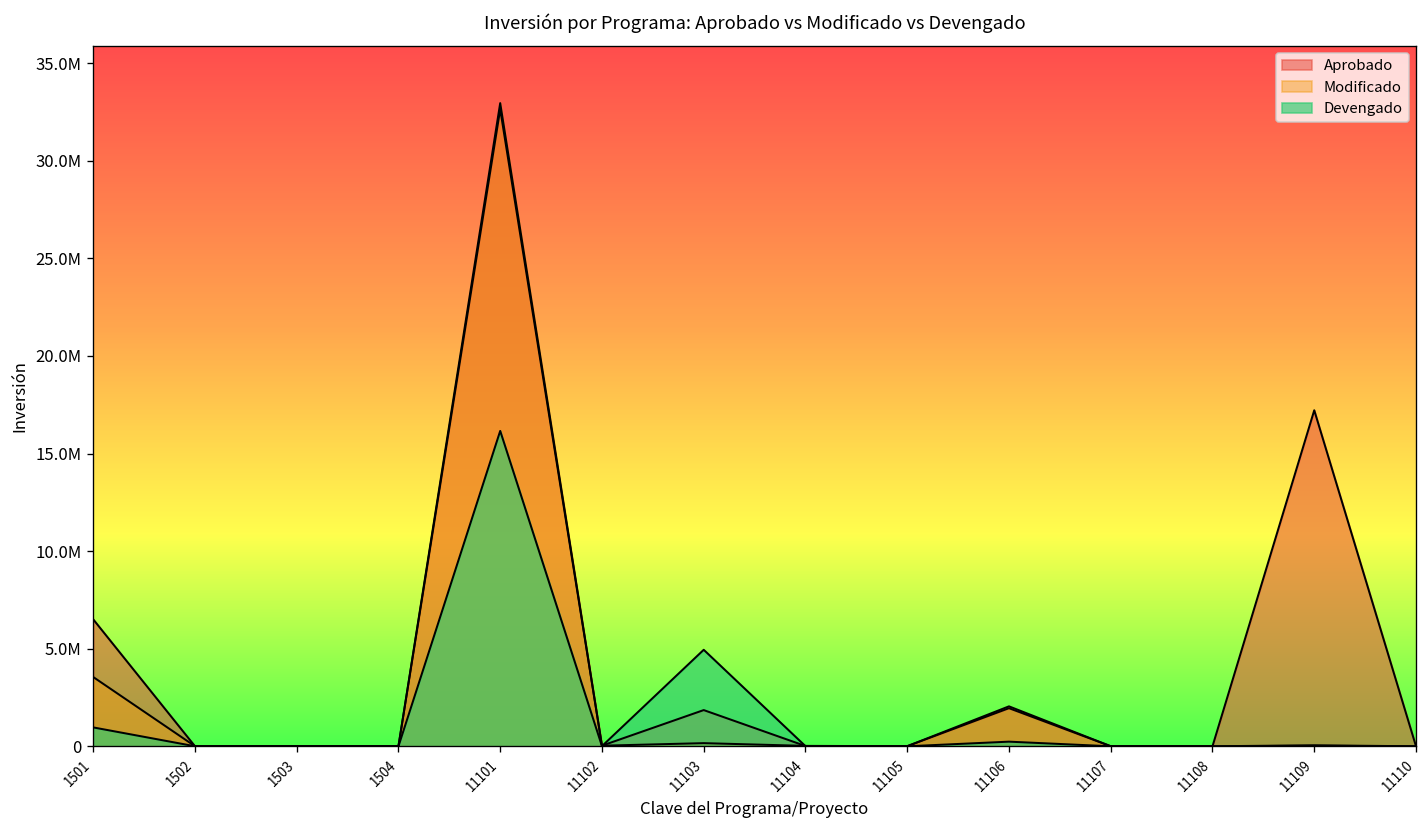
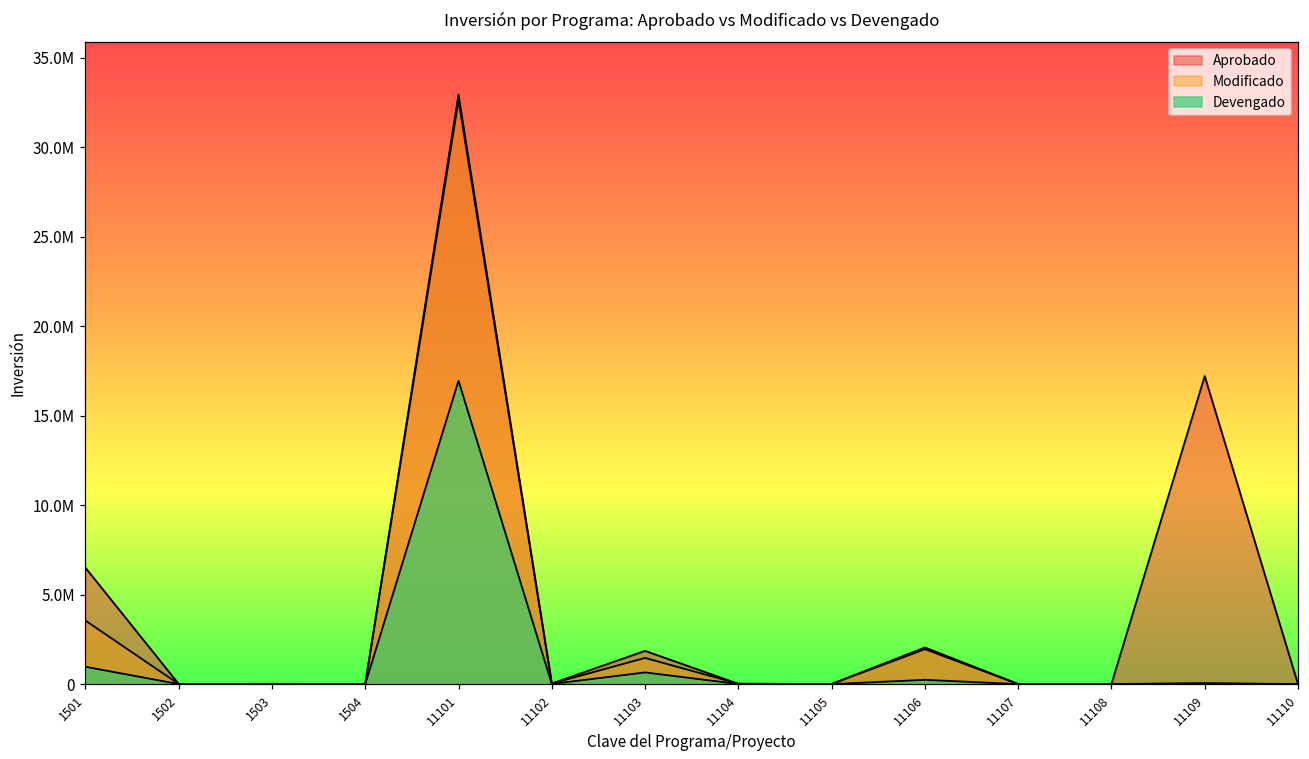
Devengado, 11101: 16200000 -> 17000000
Modificado, 11103: 200000 -> 1500000
Devengado, 11103: 4900000 -> 700000
